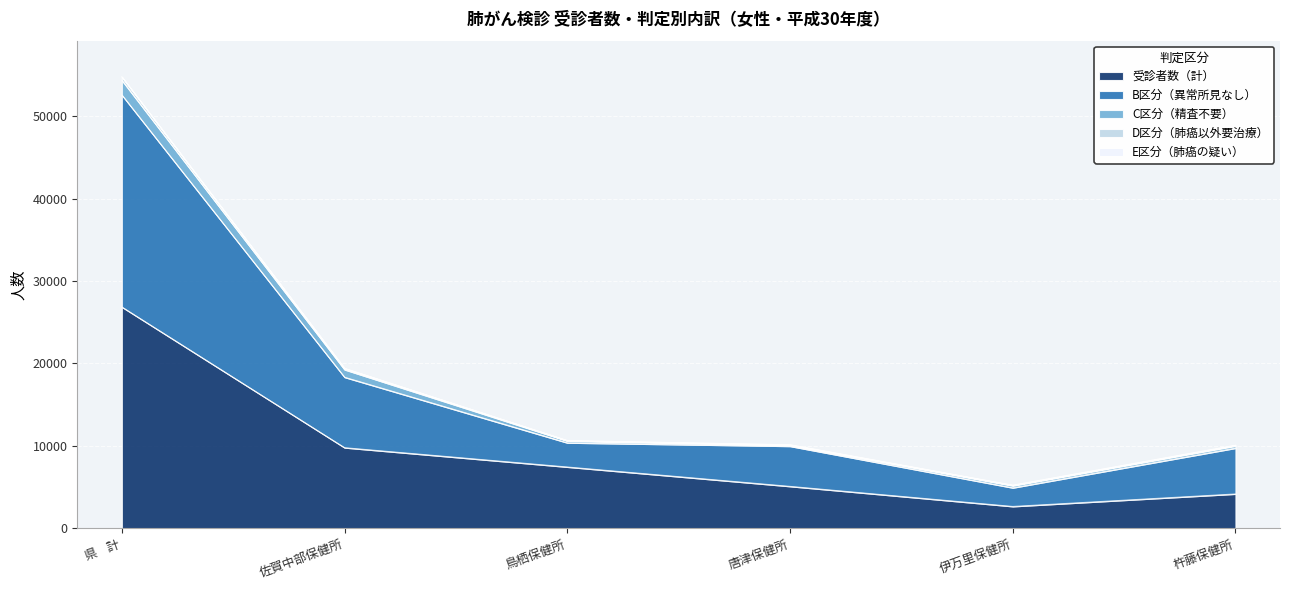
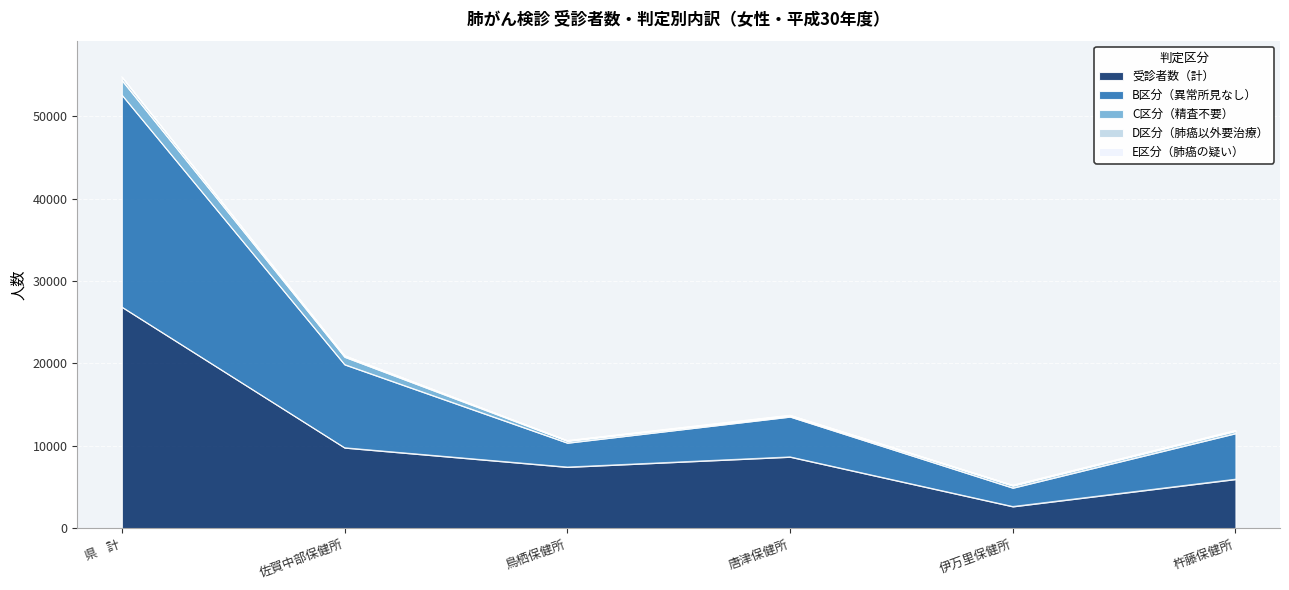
B区分（異常所見なし）, 佐賀中部保健所: 9000 -> 10000
受診者数（計）, 唐津保健所: 5000 -> 9000
受診者数（計）, 杵藤保健所: 4000 -> 6000
